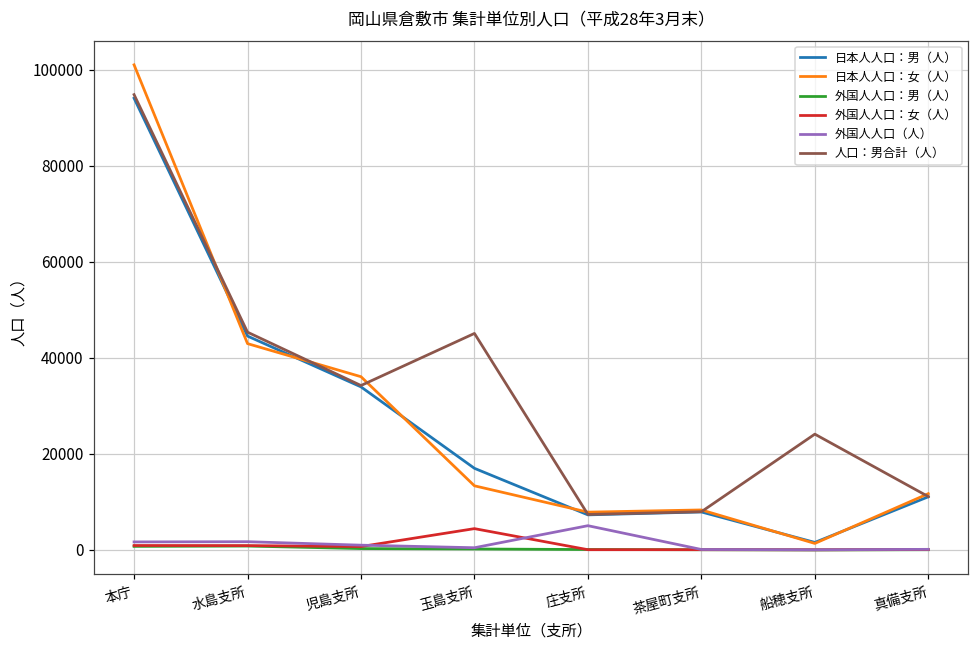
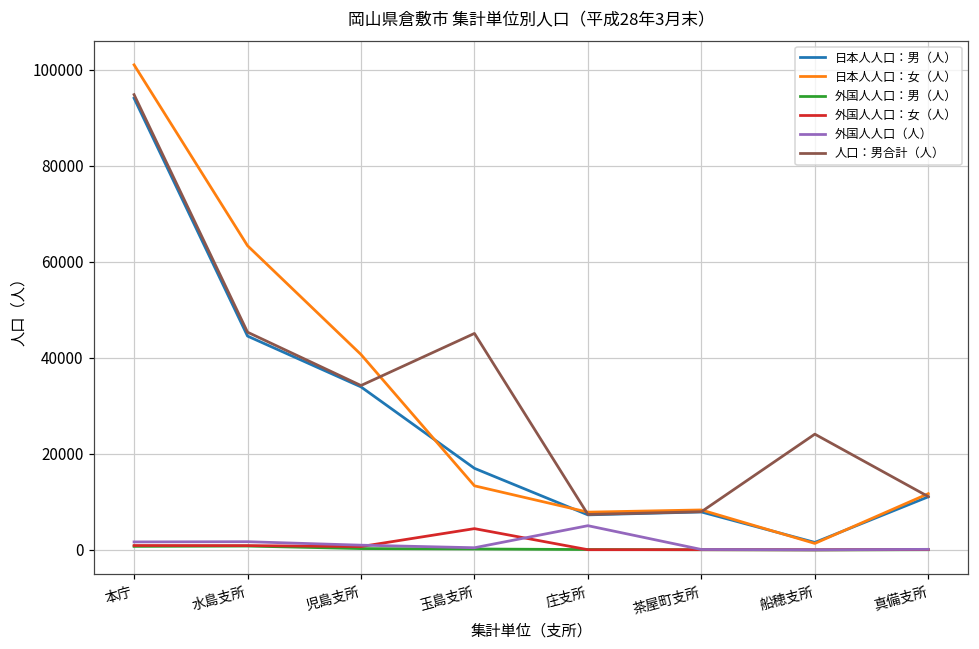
日本人人口：女（人）, 水島支所: 43000 -> 63000
日本人人口：女（人）, 児島支所: 36000 -> 41000
